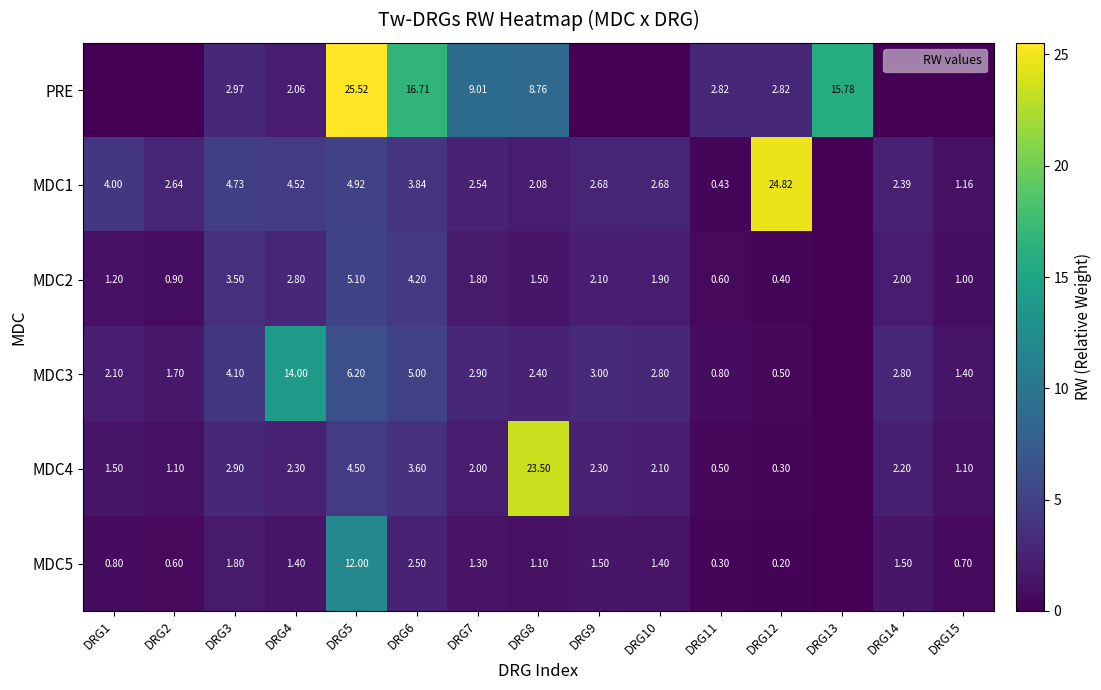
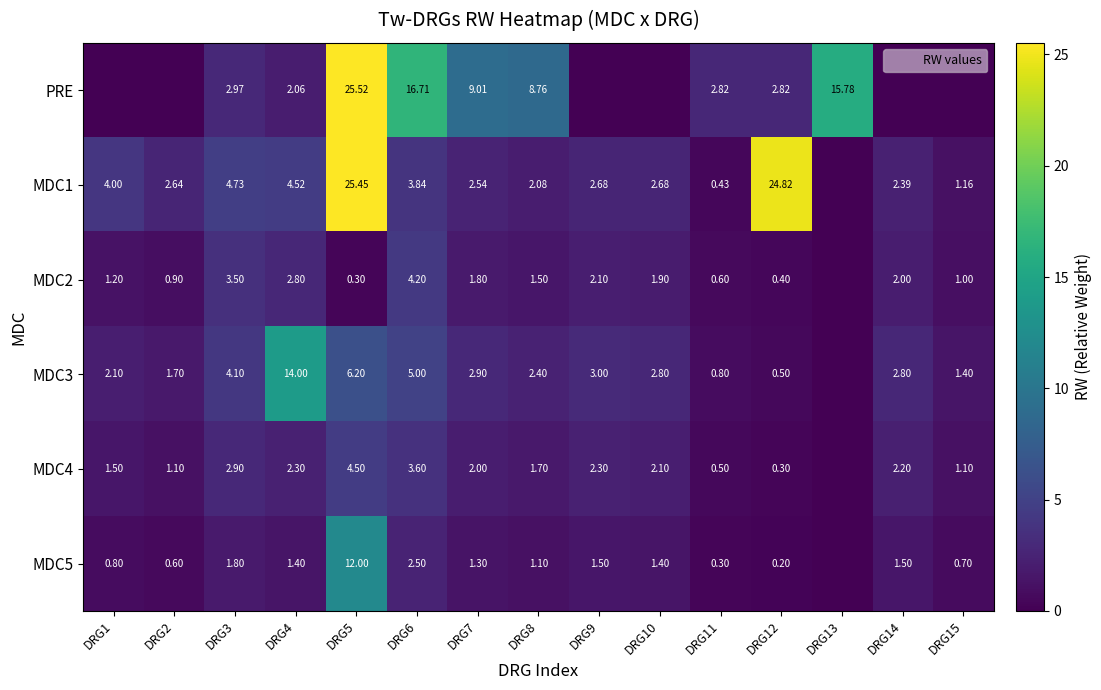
MDC1, DRG5: 4.92 -> 25.45
MDC2, DRG5: 5.10 -> 0.30
MDC4, DRG8: 23.50 -> 1.70
